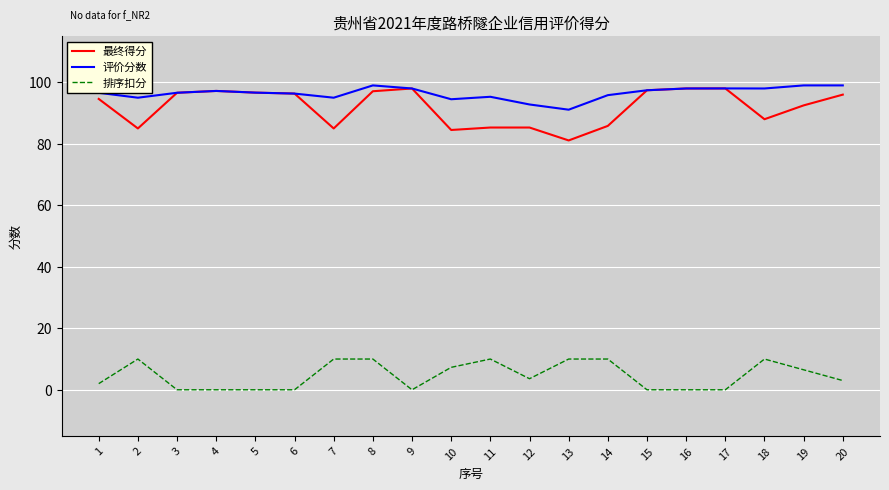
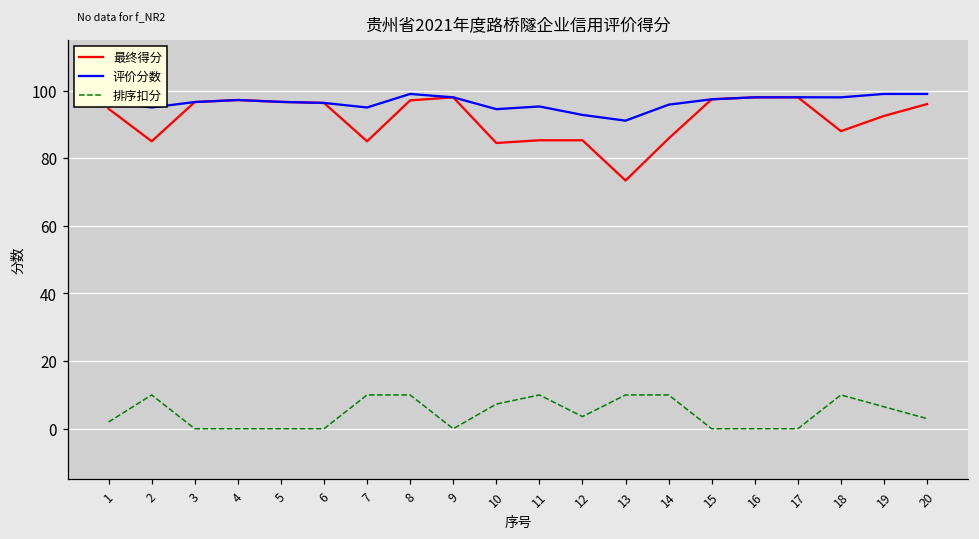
最终得分, 13: 81 -> 73
